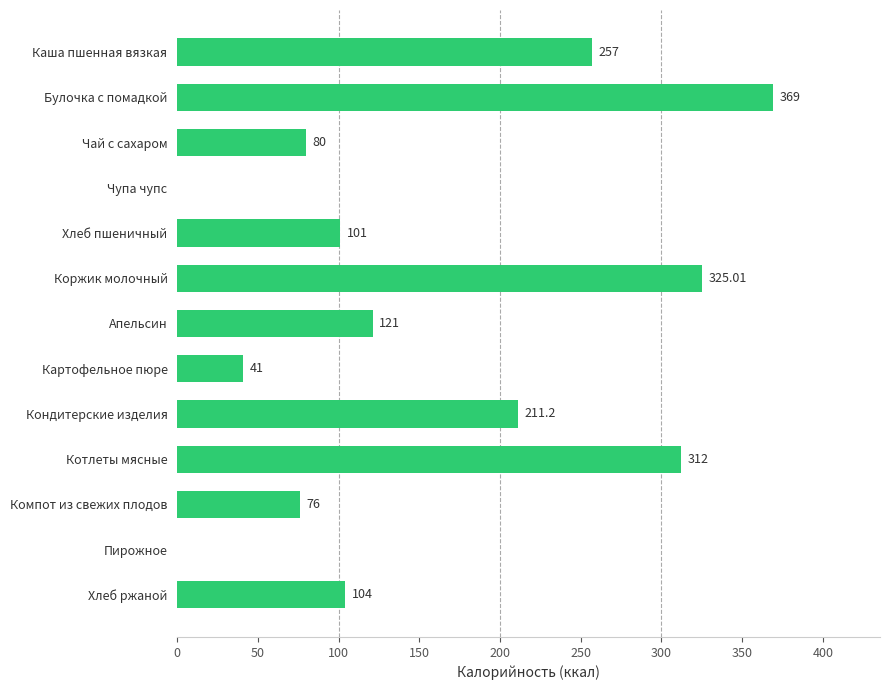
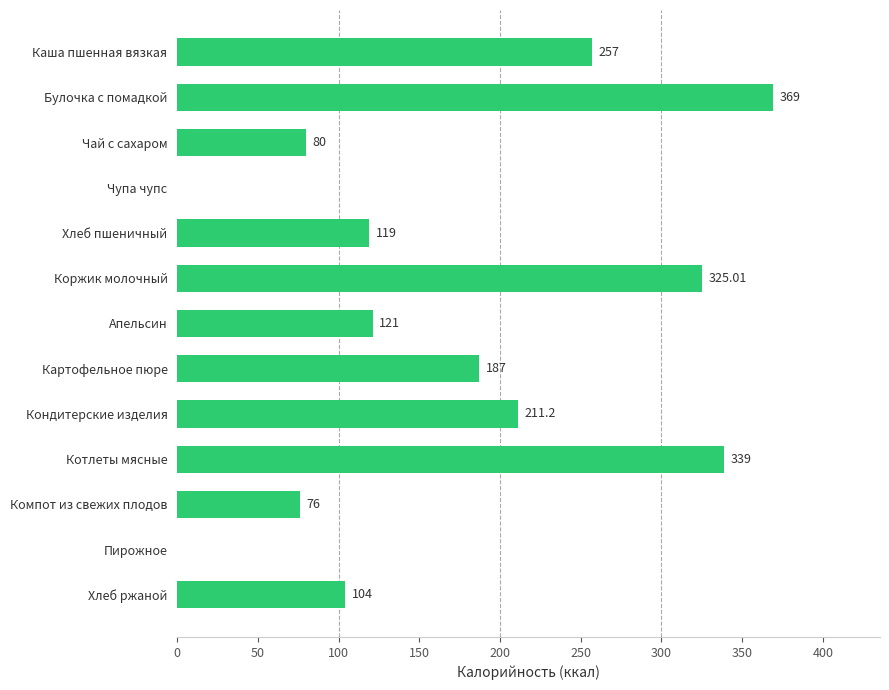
Хлеб пшеничный: 101 -> 119
Картофельное пюре: 41 -> 187
Котлеты мясные: 312 -> 339
